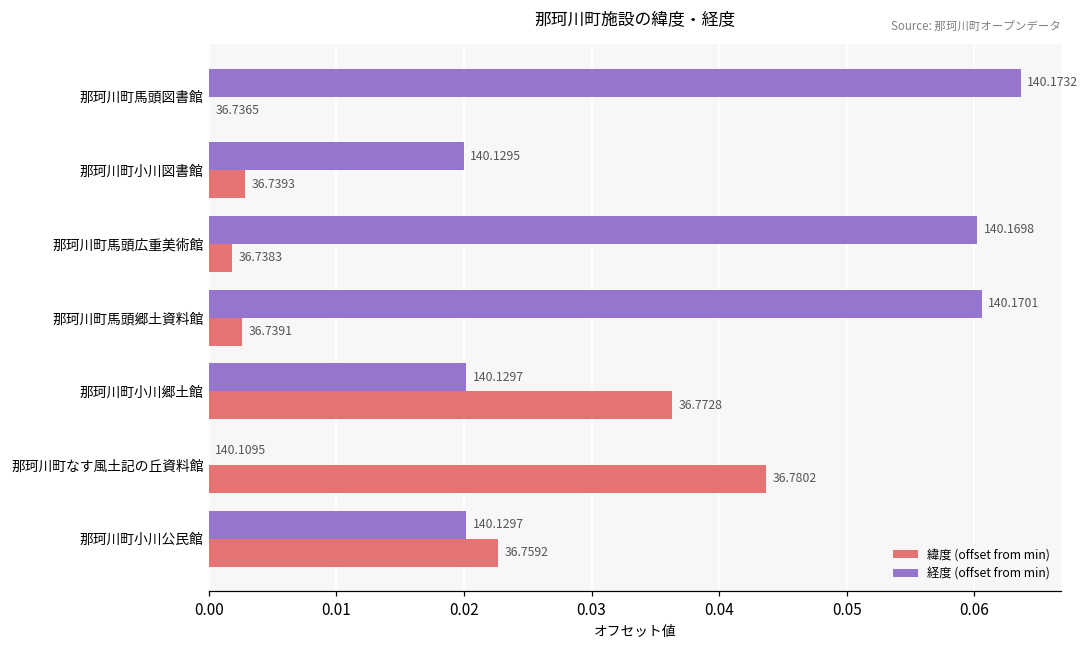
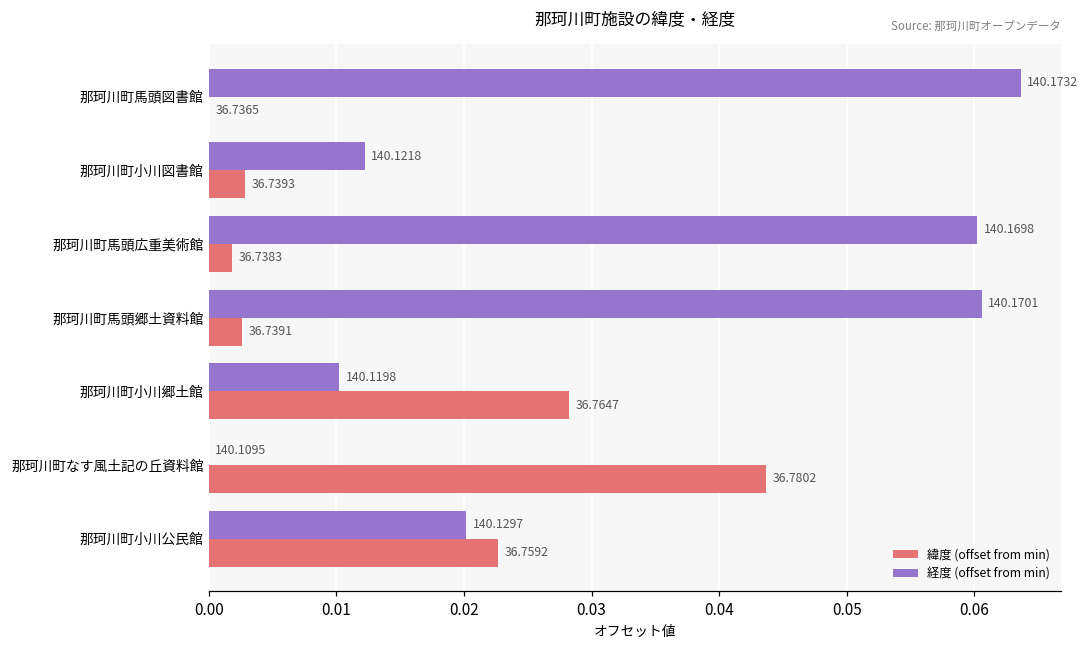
経度 (offset from min), 那珂川町小川図書館: 140.1295 -> 140.1218
経度 (offset from min), 那珂川町小川郷土館: 140.1297 -> 140.1198
緯度 (offset from min), 那珂川町小川郷土館: 36.7728 -> 36.7647
